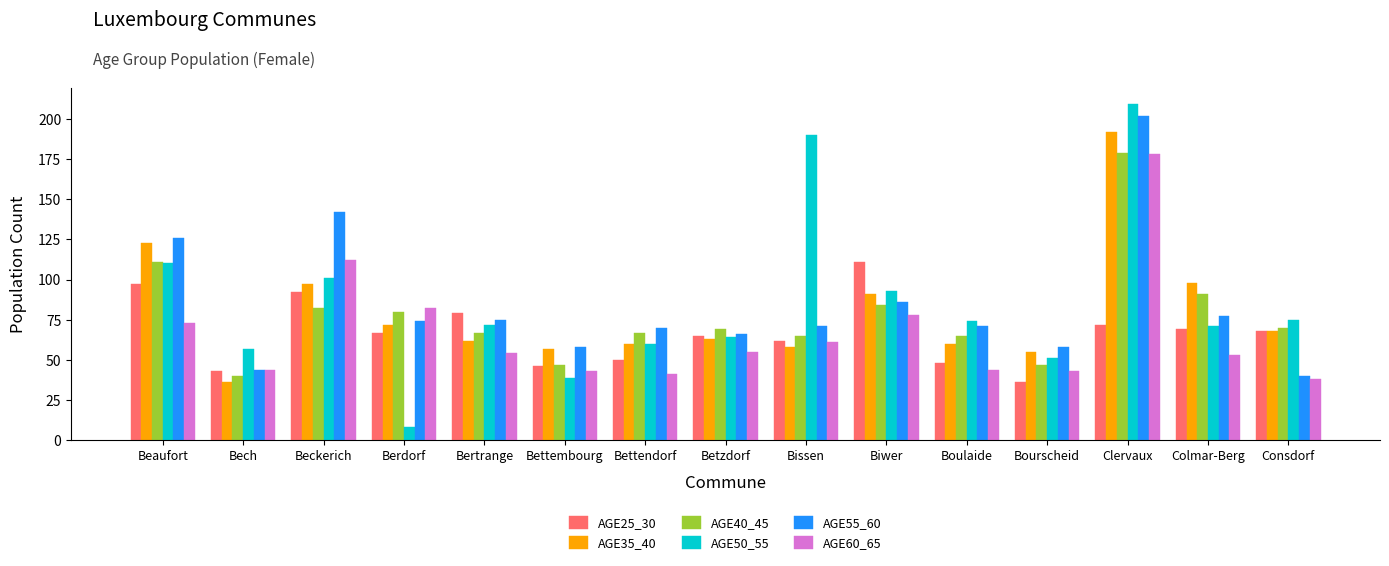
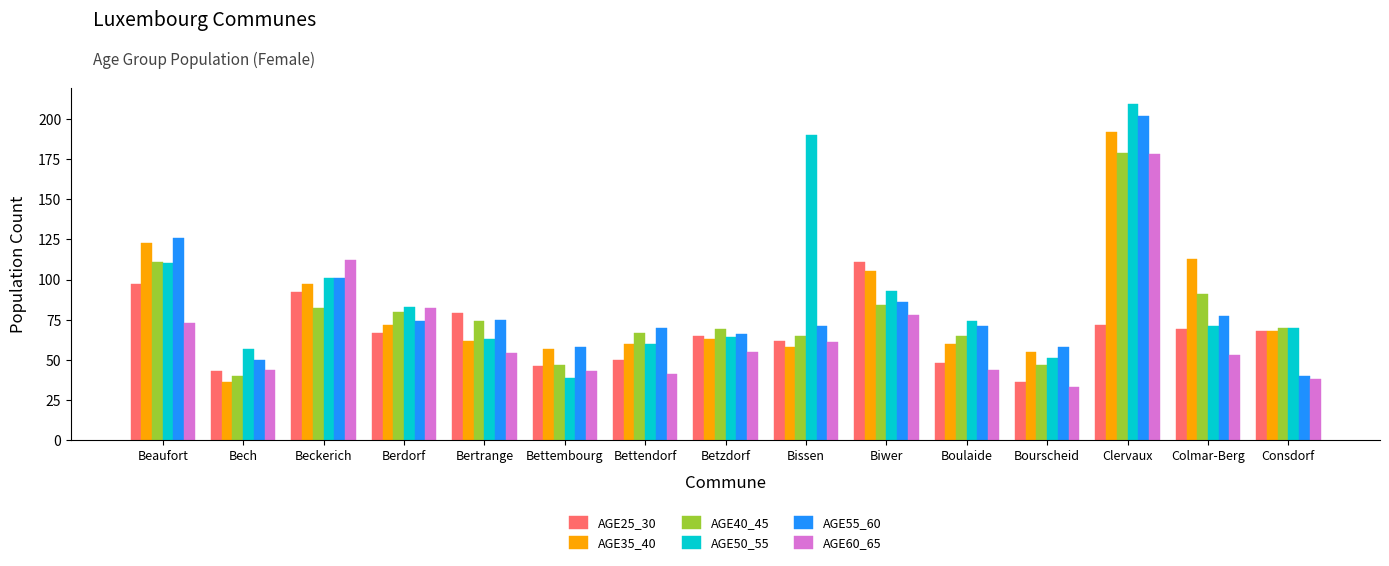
AGE55_60, Bech: 44 -> 50
AGE55_60, Beckerich: 142 -> 101
AGE50_55, Berdorf: 8 -> 83
AGE40_45, Bertrange: 67 -> 74
AGE50_55, Bertrange: 72 -> 63
AGE35_40, Biwer: 91 -> 105
AGE60_65, Bourscheid: 43 -> 33
AGE35_40, Colmar-Berg: 98 -> 113
AGE50_55, Consdorf: 75 -> 70
